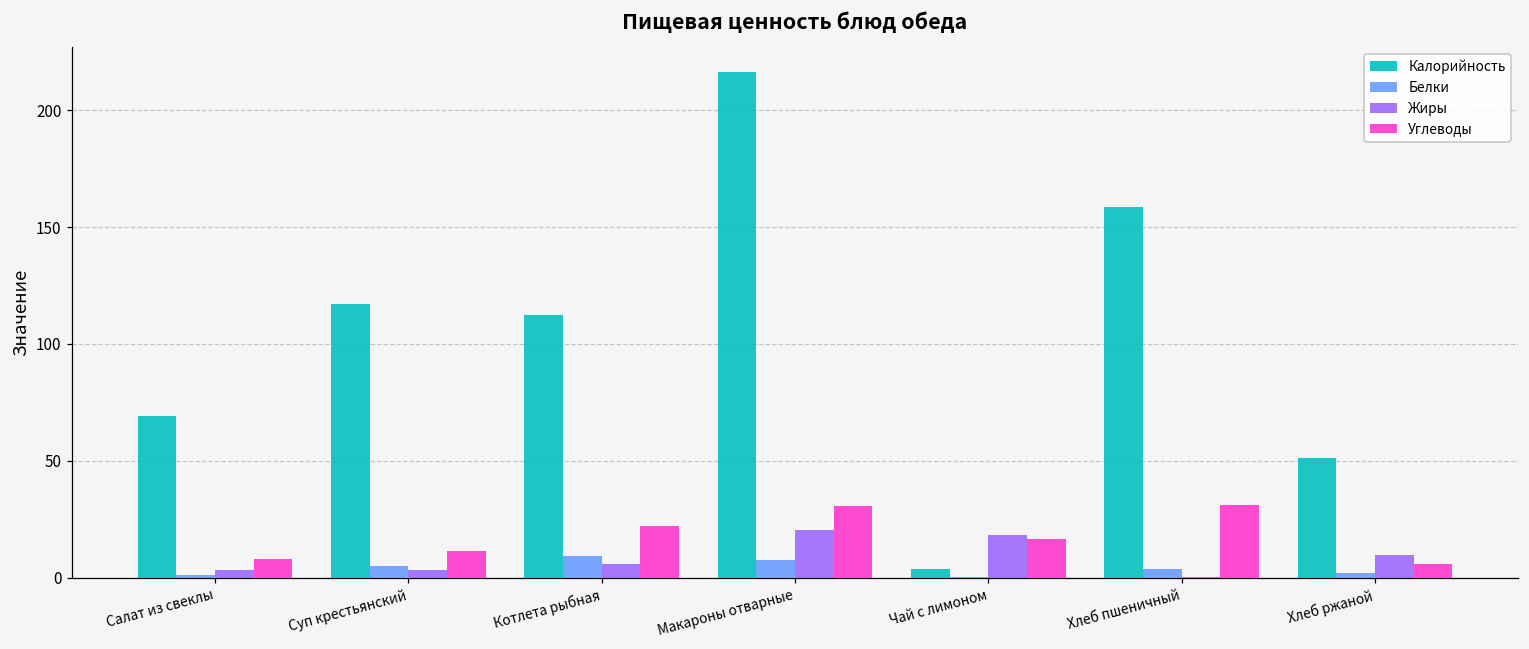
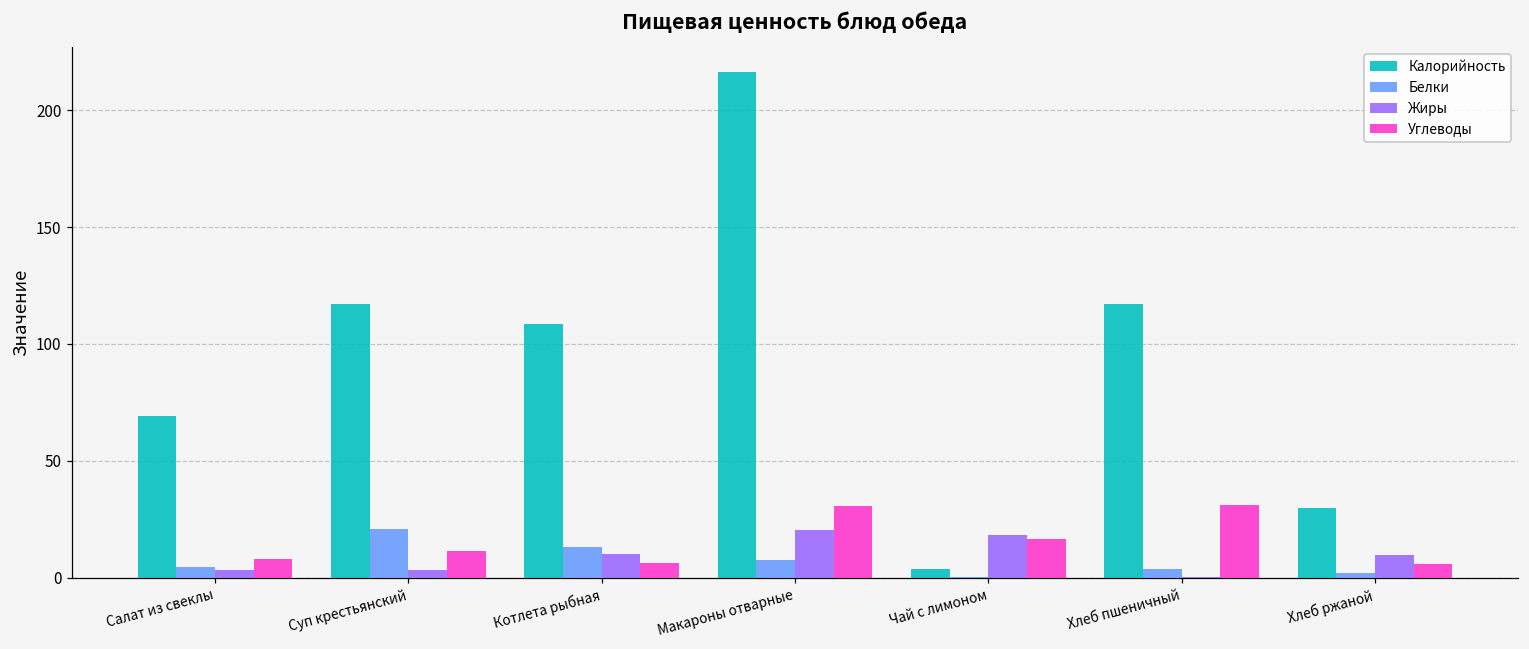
Белки, Салат из свеклы: 1 -> 5
Белки, Суп крестьянский: 5 -> 21
Калорийность, Котлета рыбная: 112 -> 108
Белки, Котлета рыбная: 9 -> 13
Жиры, Котлета рыбная: 6 -> 10
Углеводы, Котлета рыбная: 22 -> 6
Калорийность, Хлеб пшеничный: 159 -> 117
Калорийность, Хлеб ржаной: 51 -> 30
